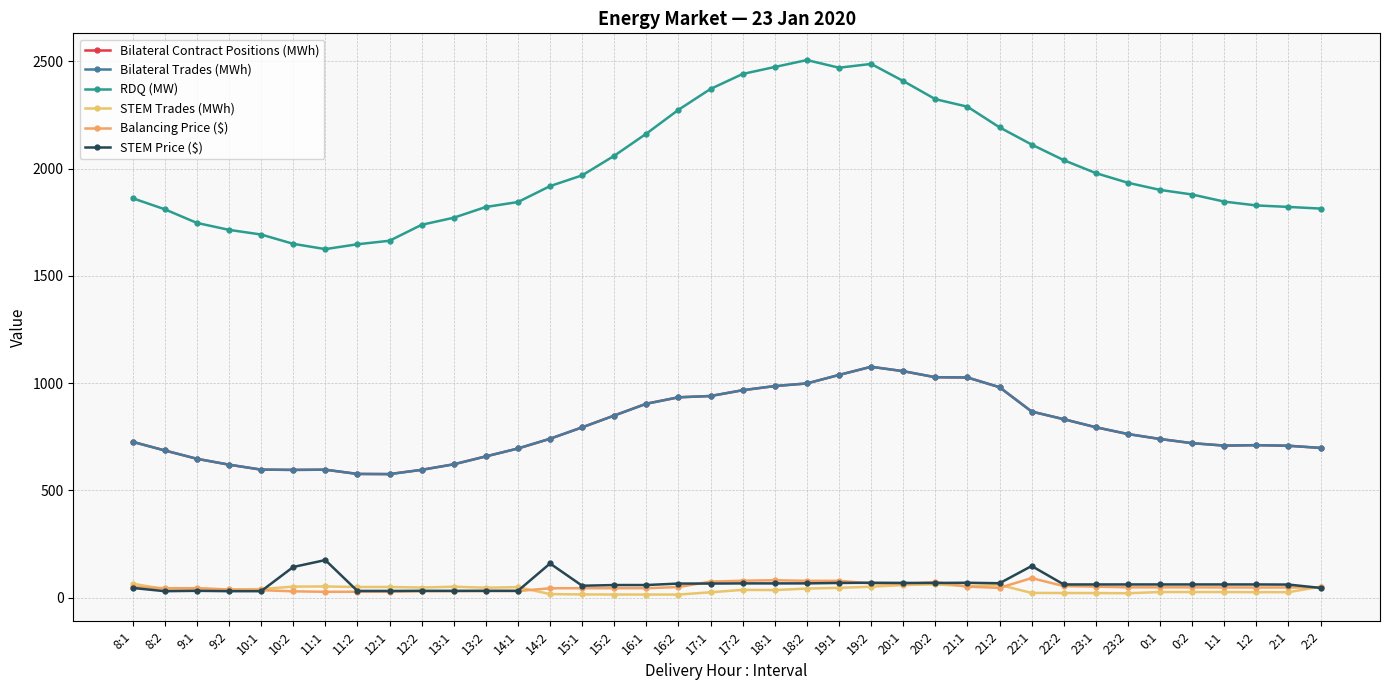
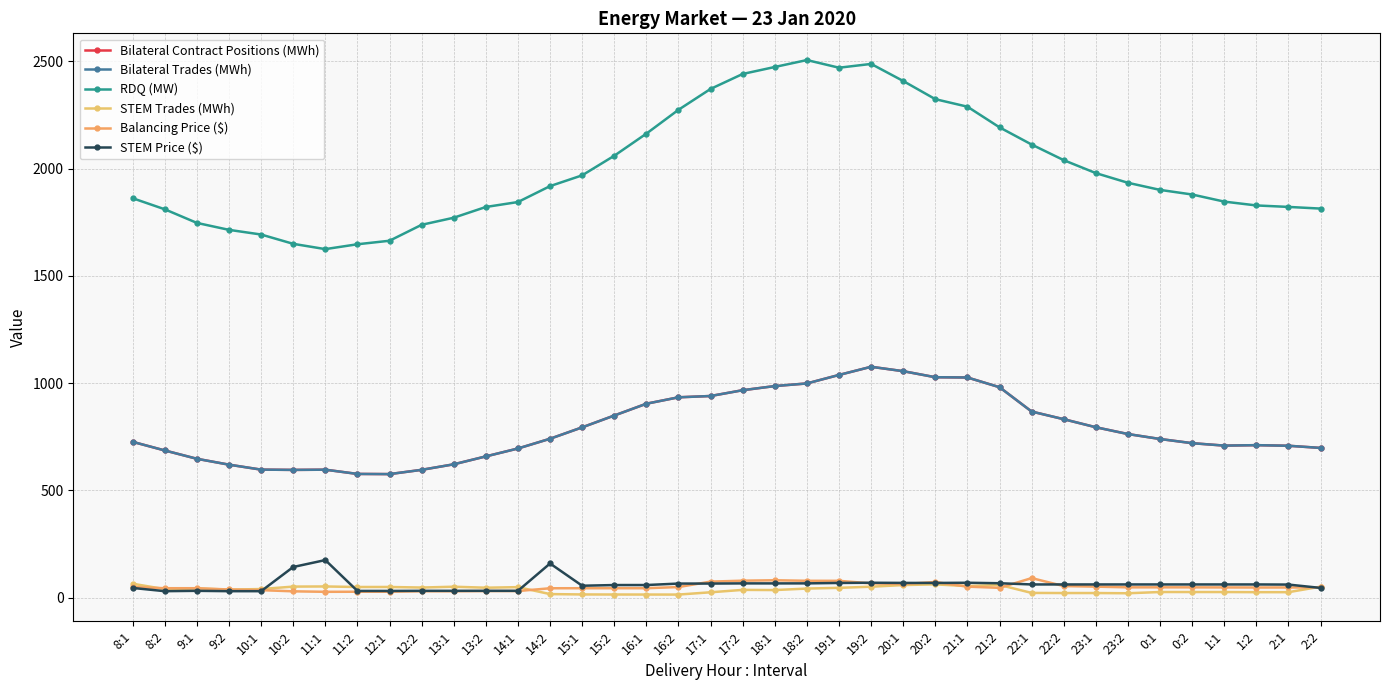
STEM Price ($), 22:1: 150 -> 60
